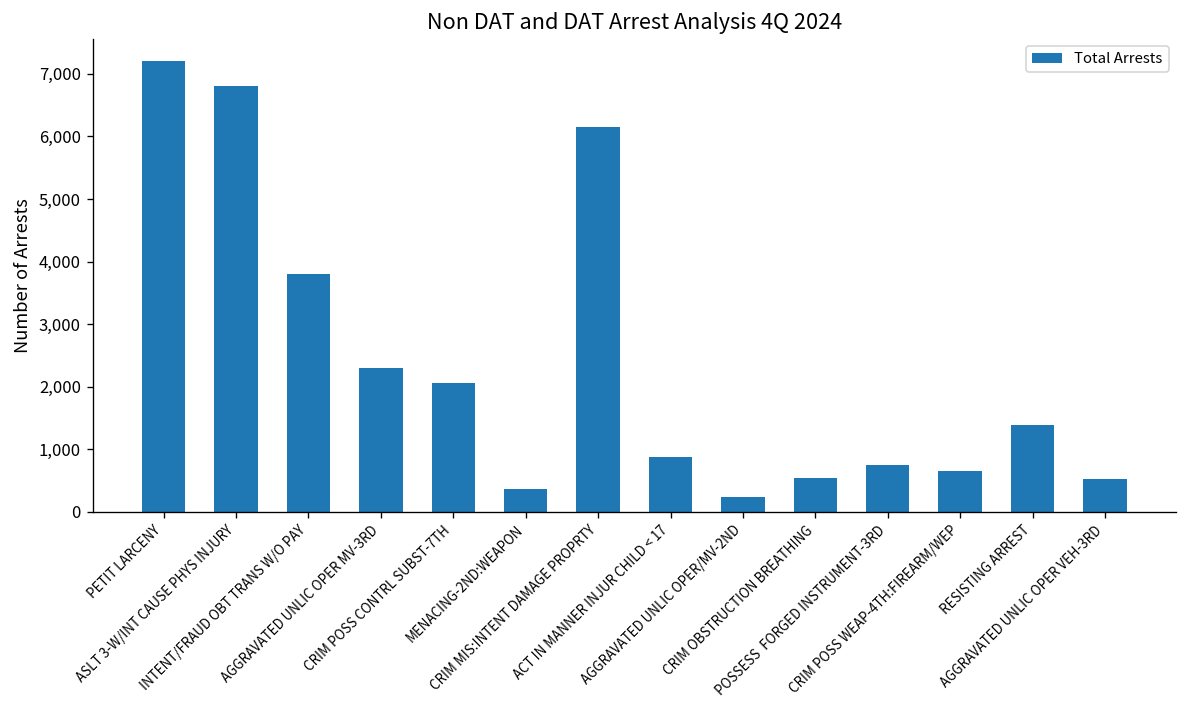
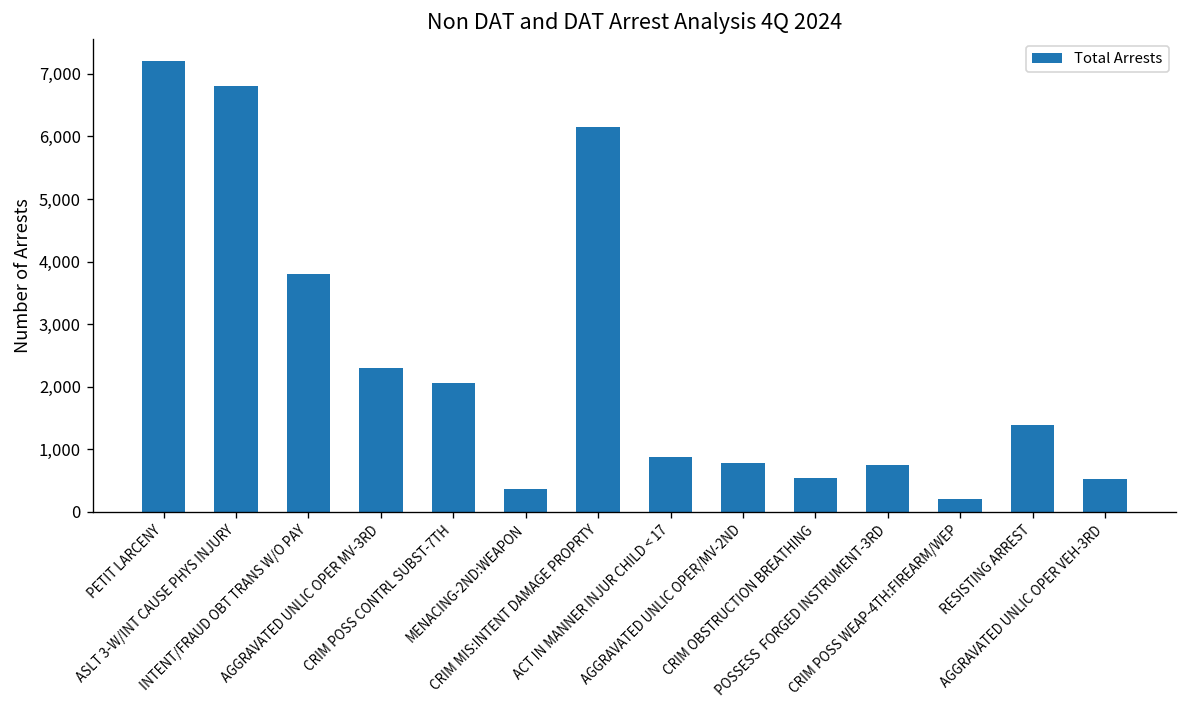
AGGRAVATED UNLIC OPER/MV-2ND: 200 -> 800
CRIM POSS WEAP-4TH:FIREARM/WEP: 700 -> 200
